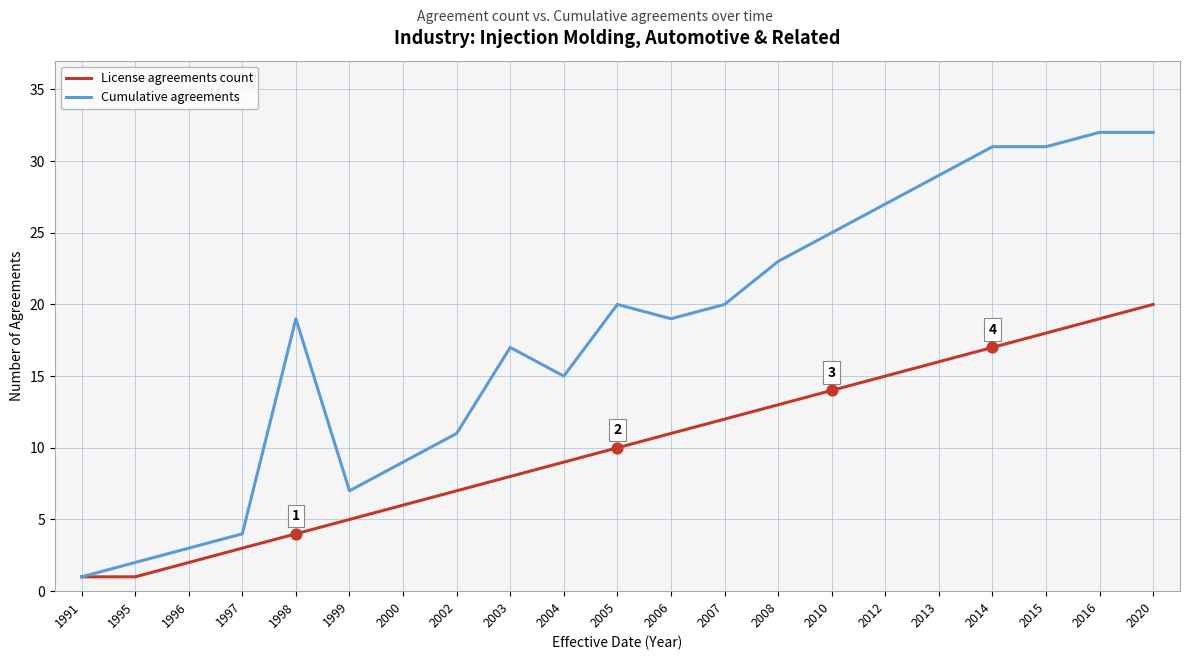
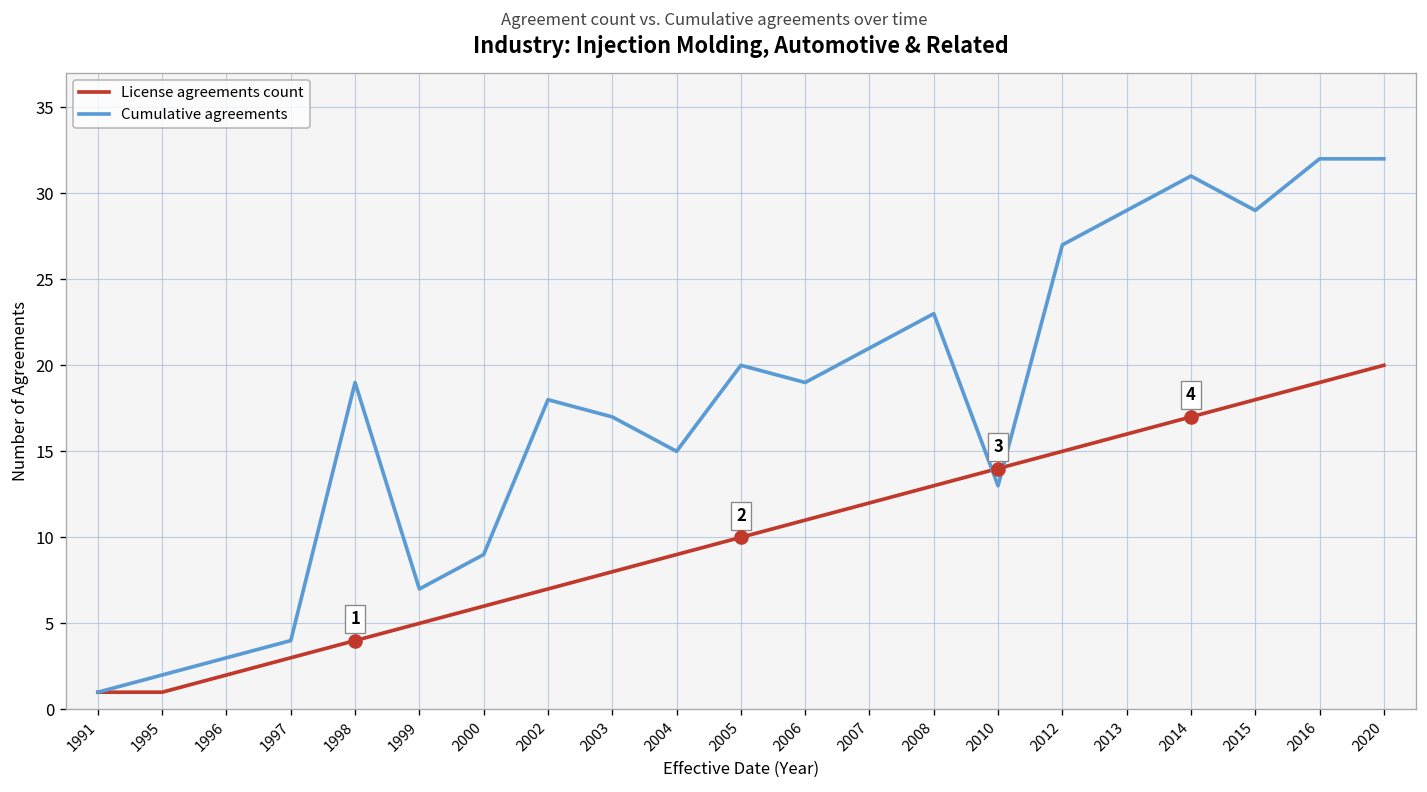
Cumulative agreements, 2002: 11 -> 18
Cumulative agreements, 2007: 20 -> 21
Cumulative agreements, 2010: 25 -> 13
Cumulative agreements, 2015: 31 -> 29
